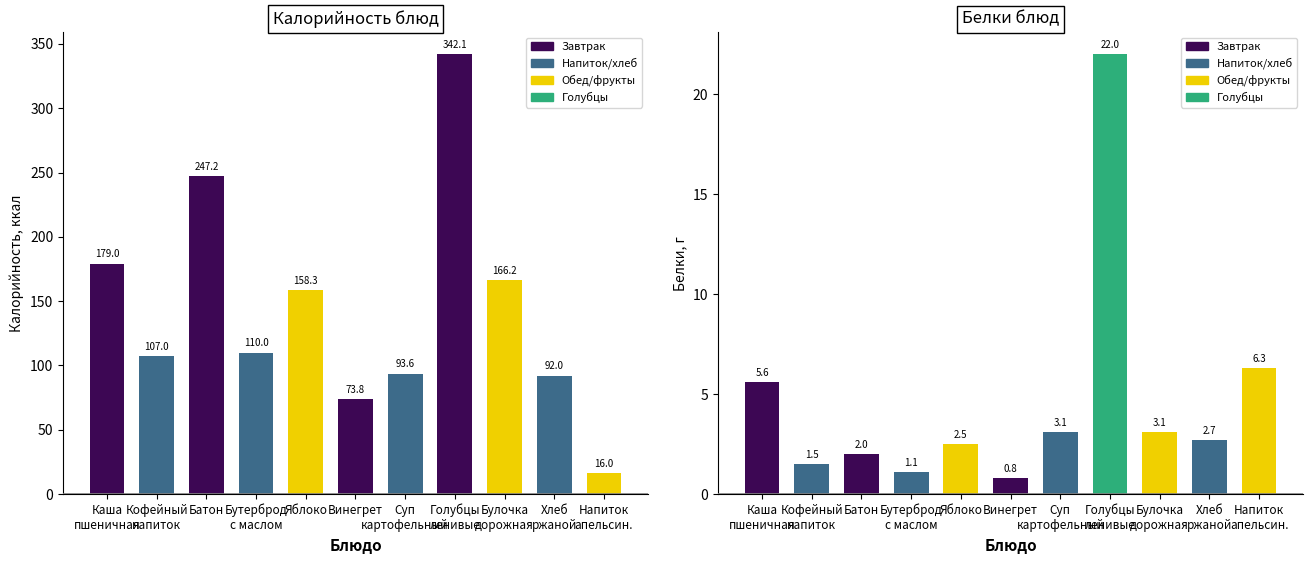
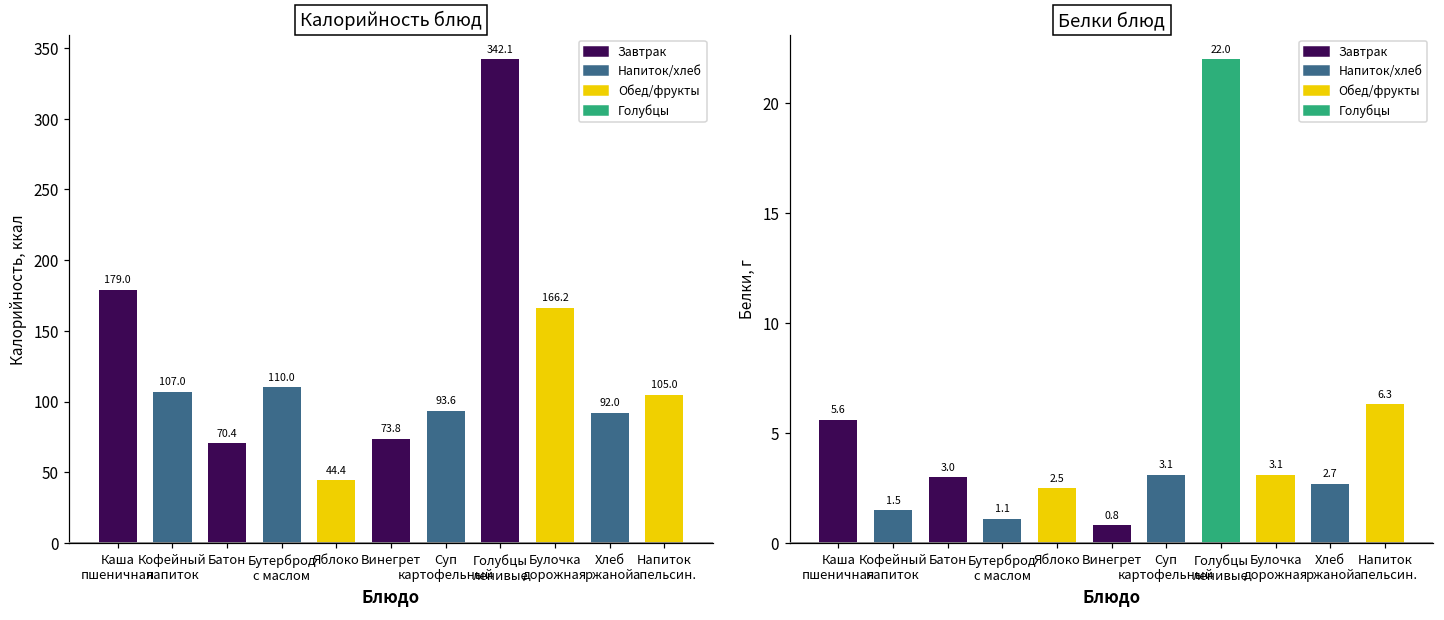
Калорийность блюд, Батон: 247.2 -> 70.4
Калорийность блюд, Яблоко: 158.3 -> 44.4
Калорийность блюд, Напиток апельсин.: 16.0 -> 105.0
Белки блюд, Батон: 2.0 -> 3.0
